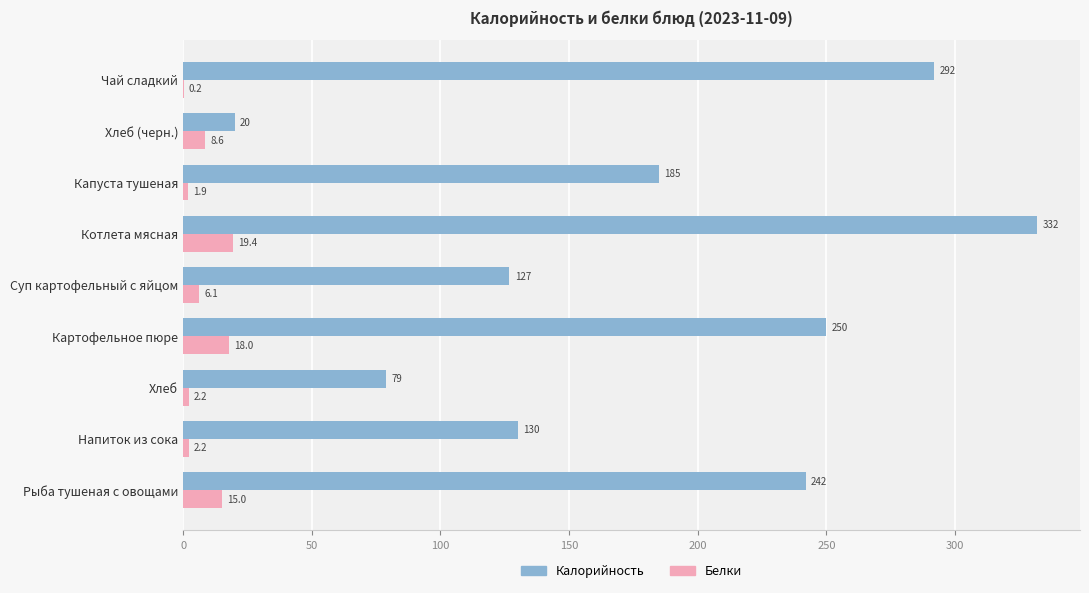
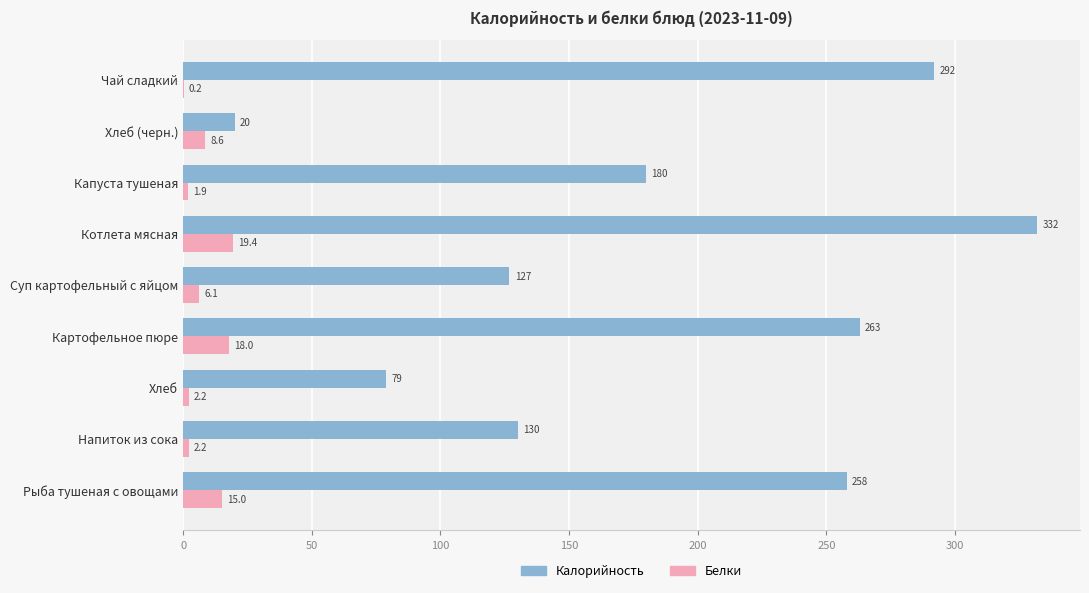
Калорийность, Капуста тушеная: 185 -> 180
Калорийность, Картофельное пюре: 250 -> 263
Калорийность, Рыба тушеная с овощами: 242 -> 258
